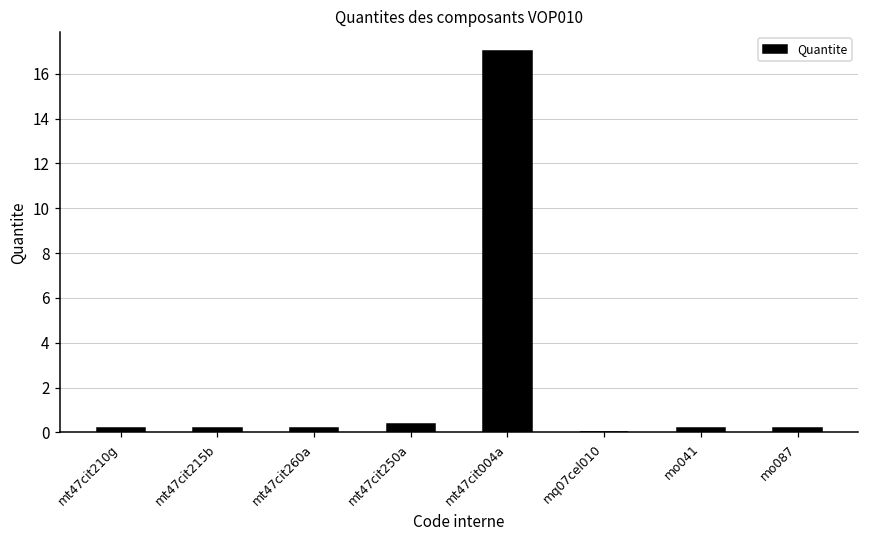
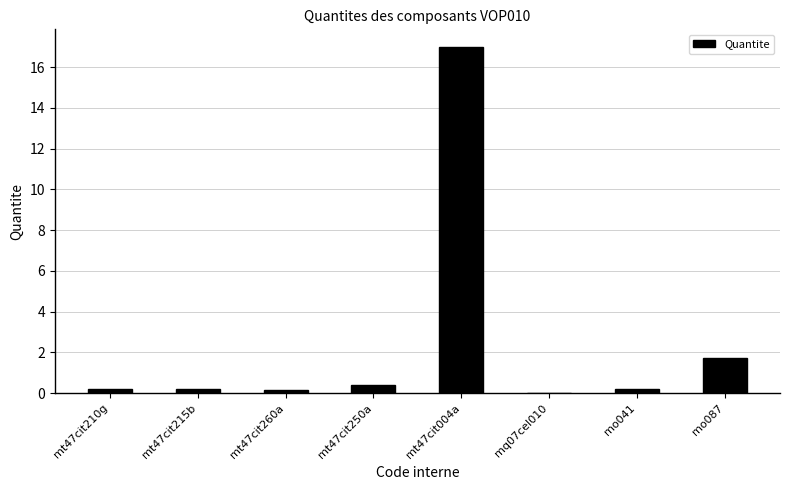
mo087: 0.2 -> 1.7
